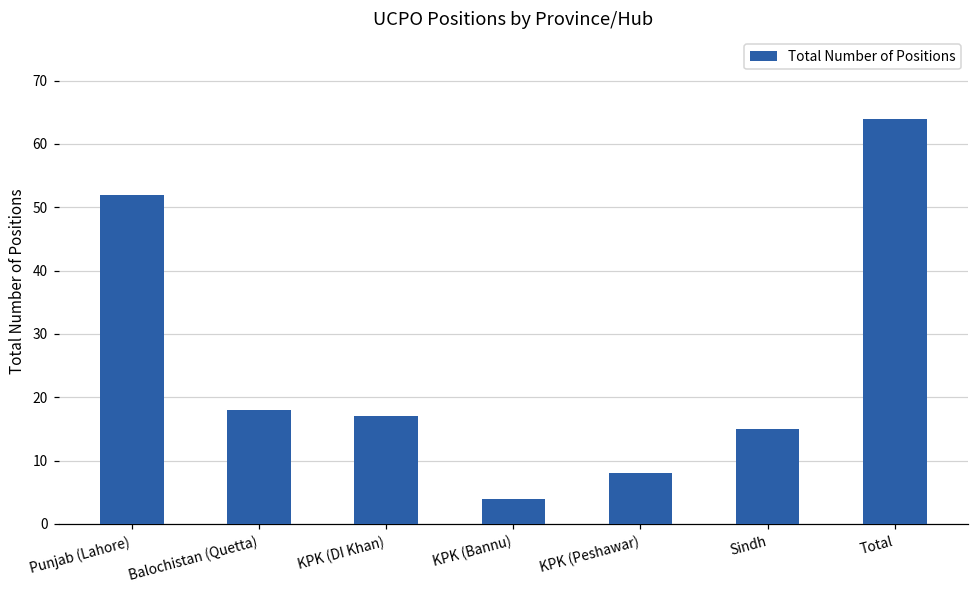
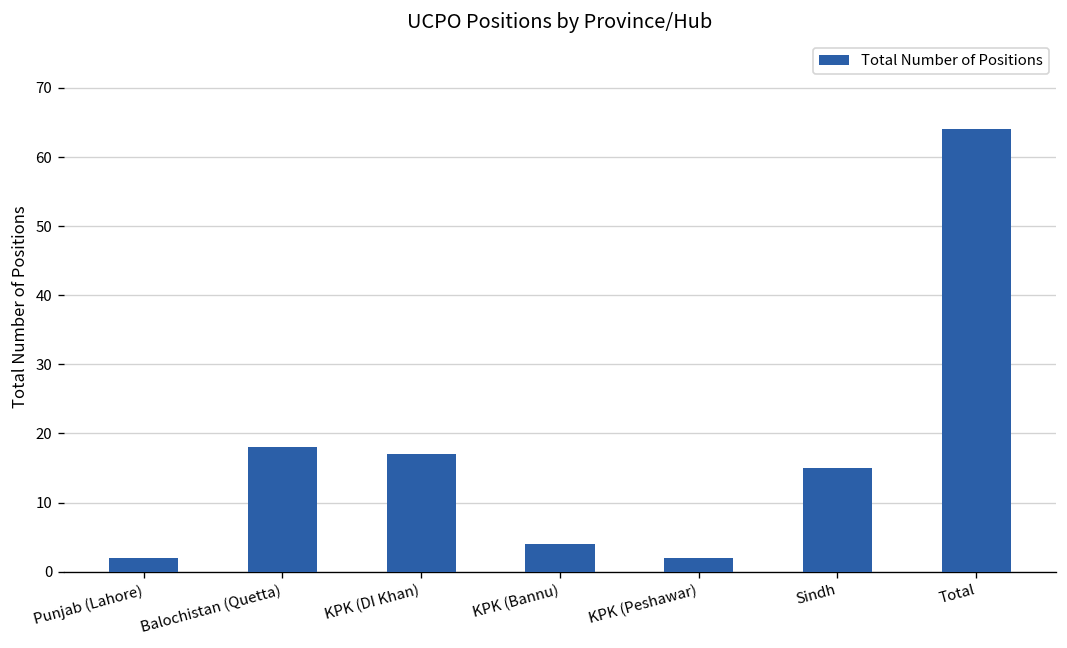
Punjab (Lahore): 52 -> 2
KPK (Peshawar): 8 -> 2
